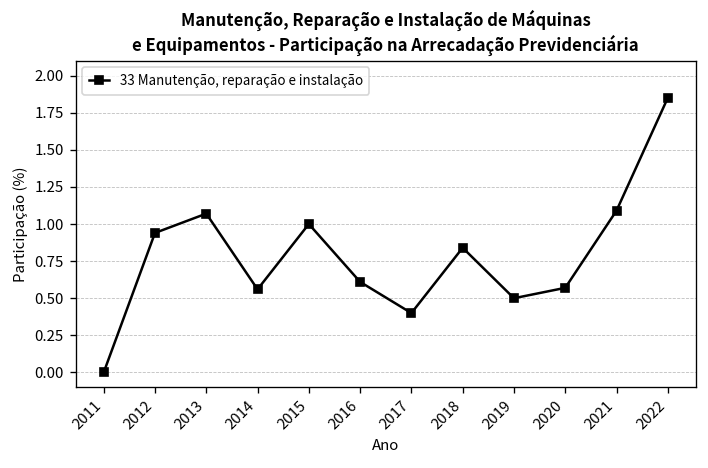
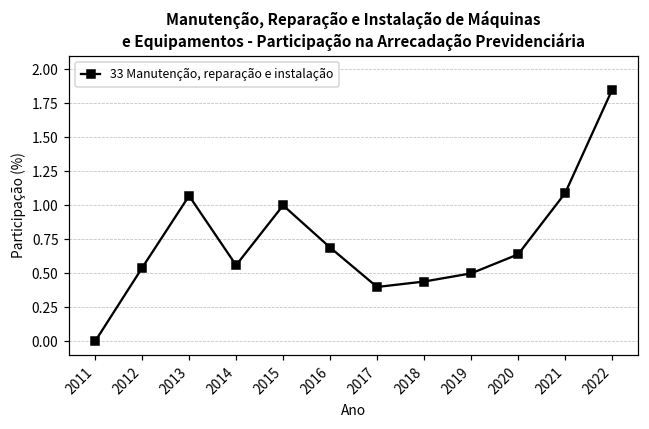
2012: 0.94 -> 0.54
2016: 0.61 -> 0.69
2018: 0.84 -> 0.44
2020: 0.57 -> 0.64
